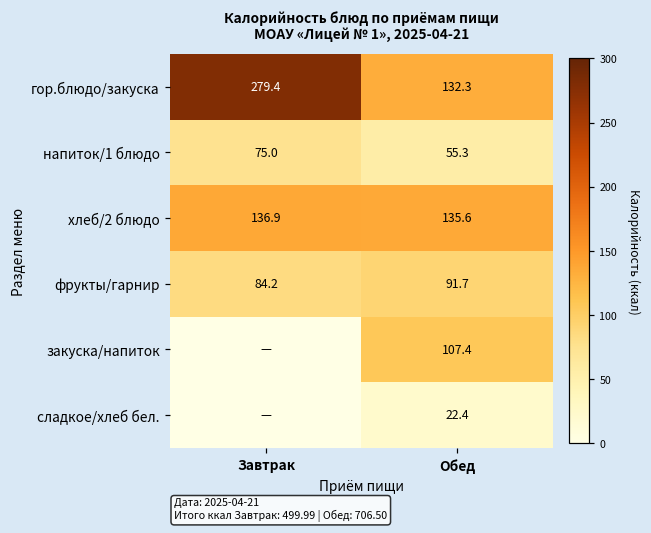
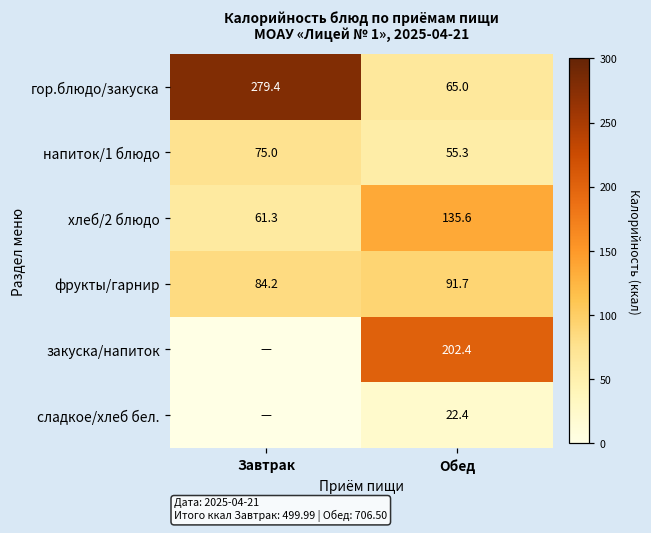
гор.блюдо/закуска, Обед: 132.3 -> 65.0
хлеб/2 блюдо, Завтрак: 136.9 -> 61.3
закуска/напиток, Обед: 107.4 -> 202.4
